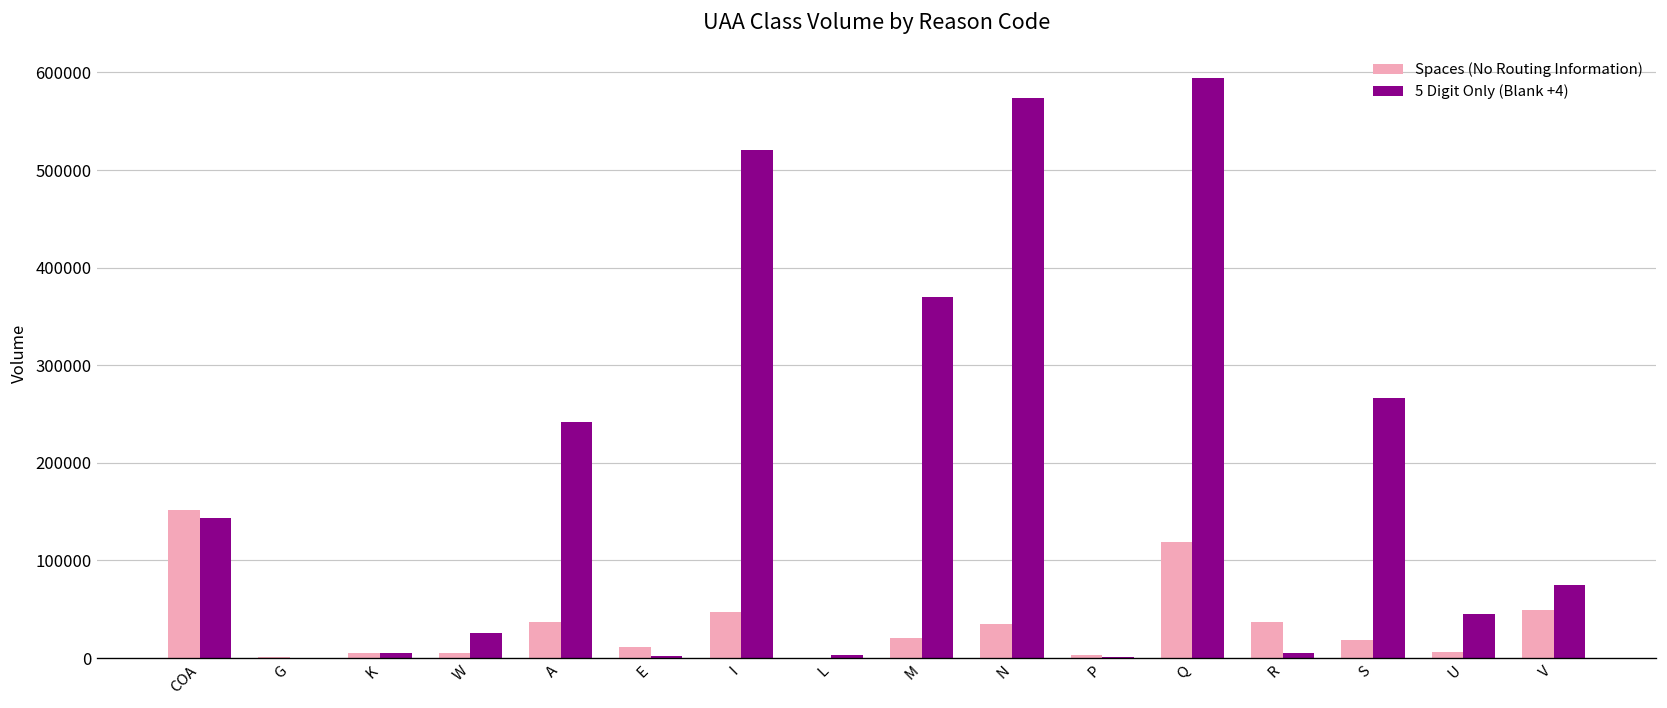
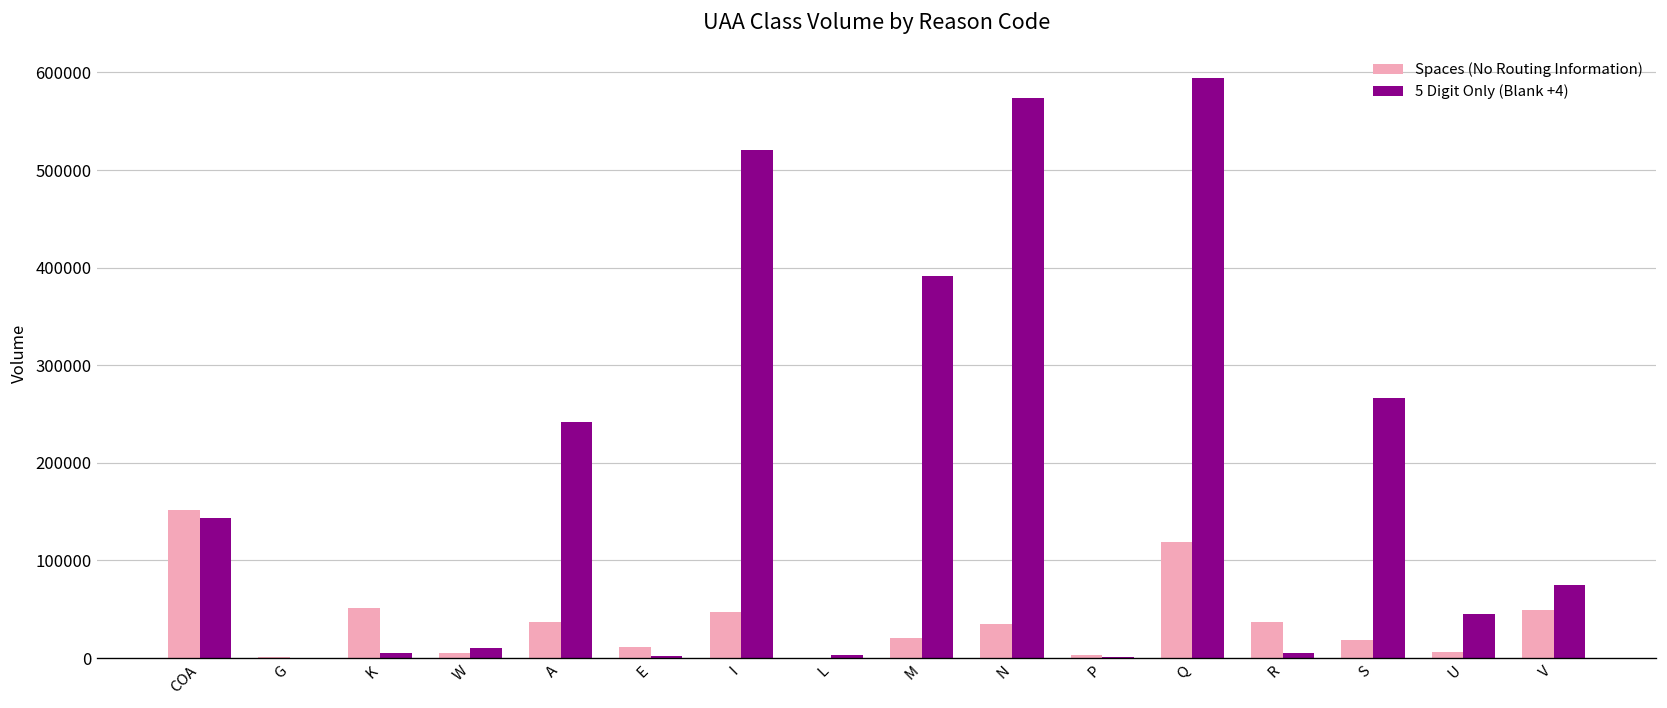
Spaces (No Routing Information), K: 10000 -> 50000
5 Digit Only (Blank +4), W: 30000 -> 10000
5 Digit Only (Blank +4), M: 370000 -> 390000
